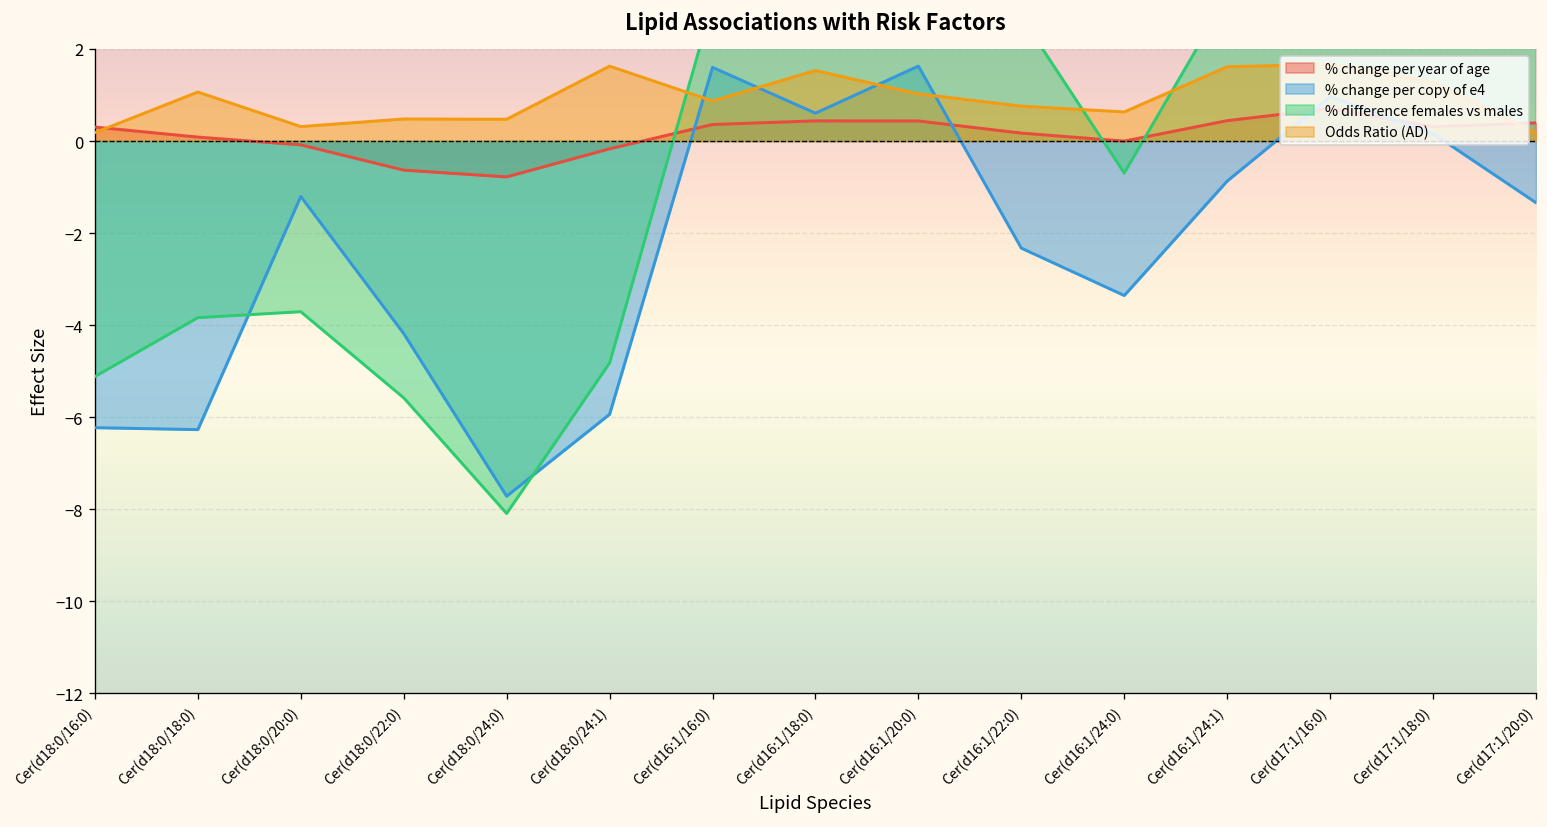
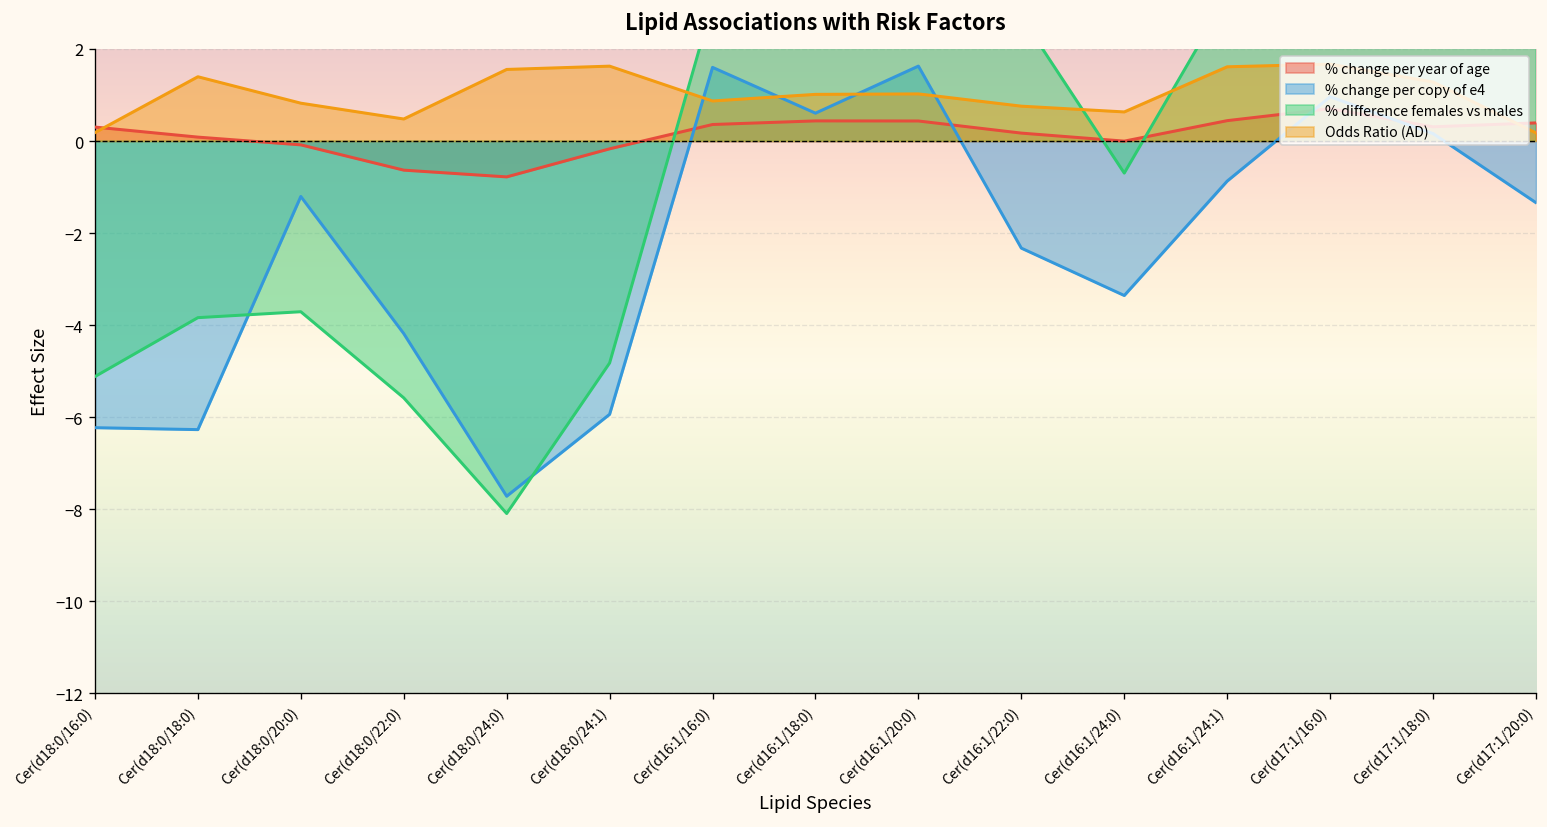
Odds Ratio (AD), Cer(d18:0/18:0): 1.1 -> 1.4
Odds Ratio (AD), Cer(d18:0/20:0): 0.3 -> 0.8
Odds Ratio (AD), Cer(d18:0/24:0): 0.5 -> 1.6
Odds Ratio (AD), Cer(d16:1/18:0): 1.5 -> 1.0
